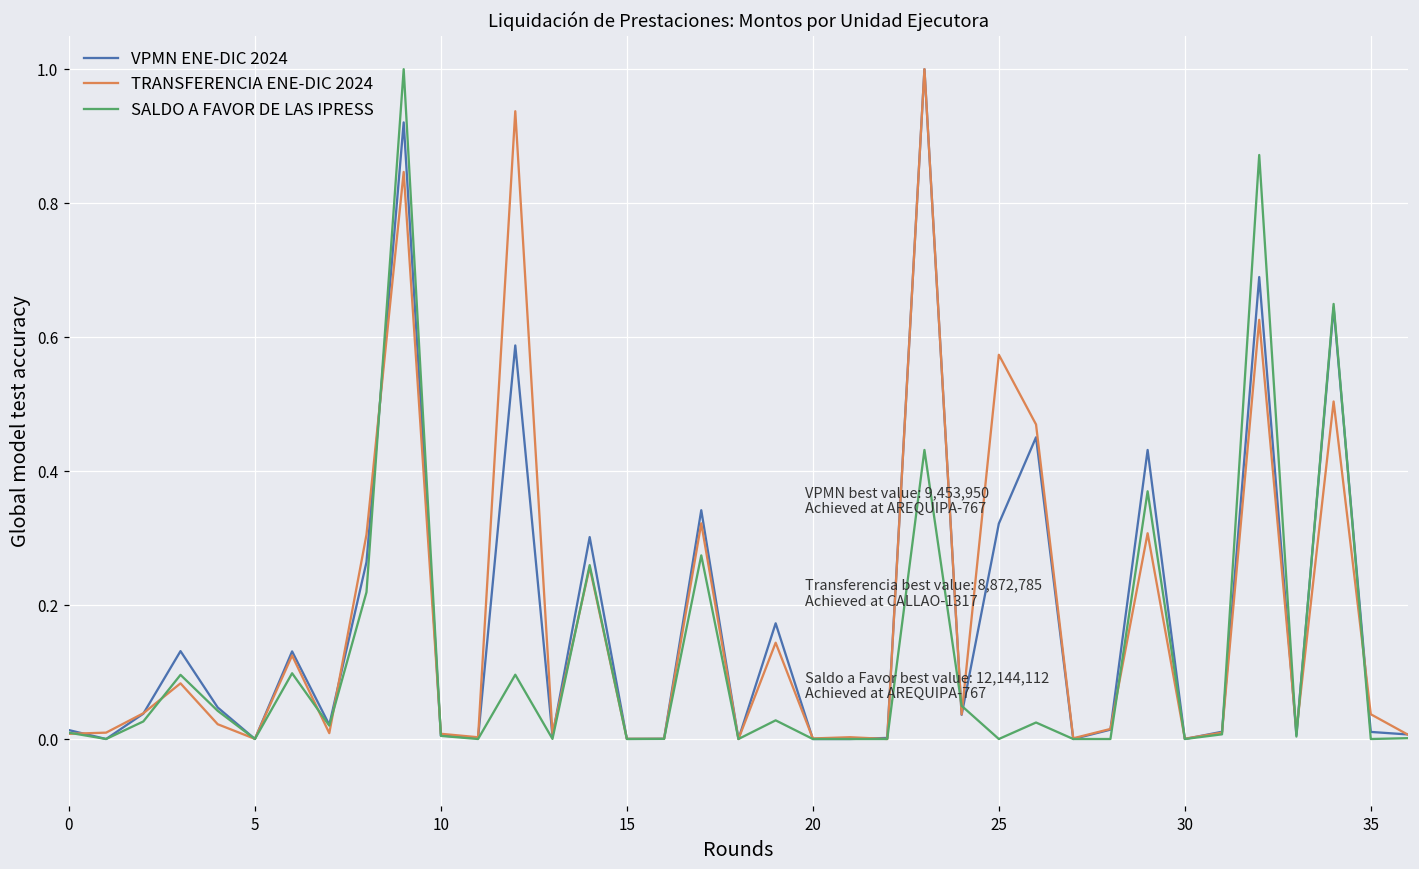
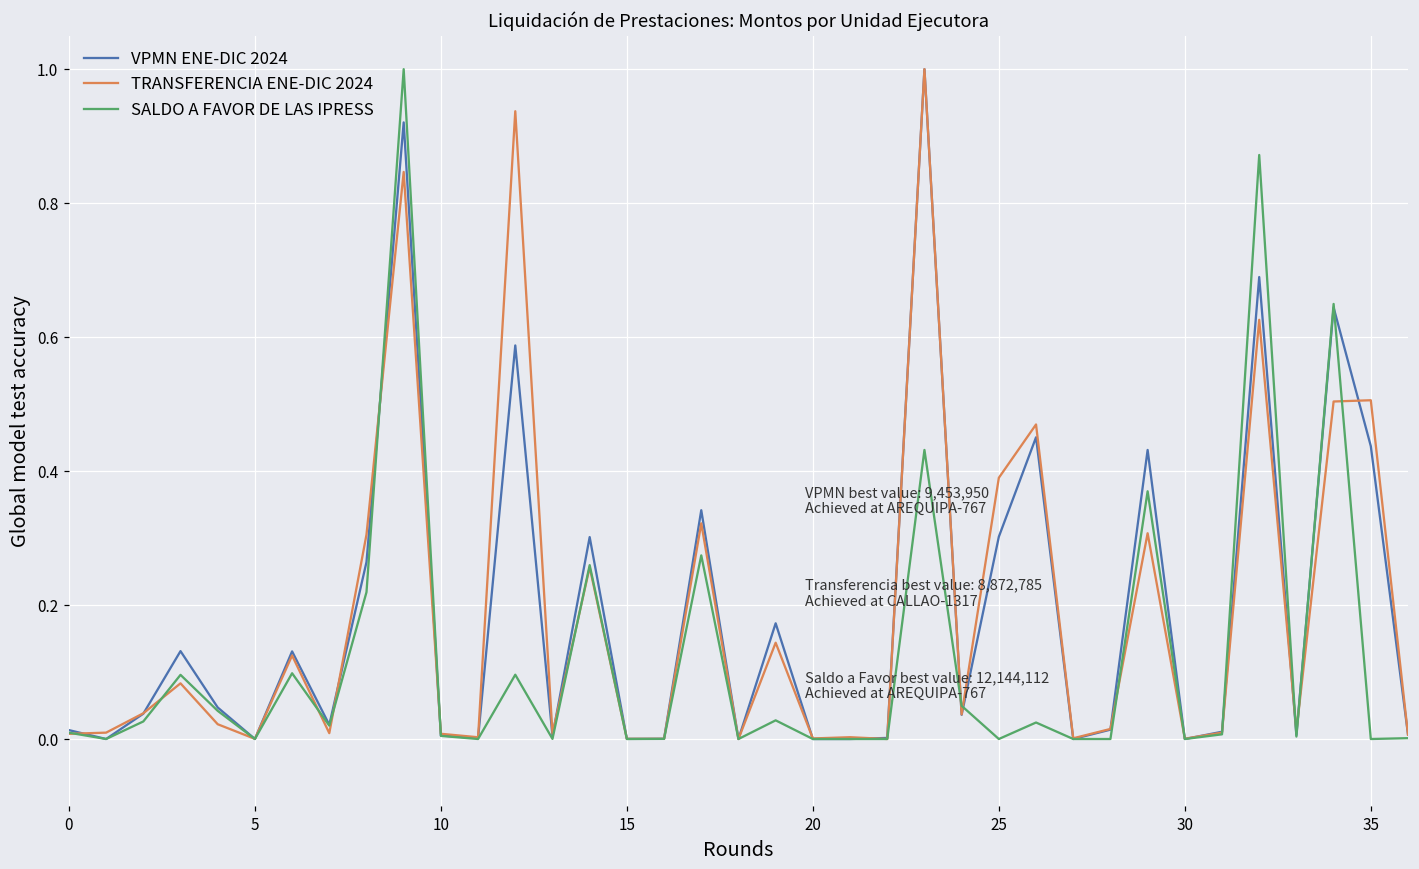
VPMN ENE-DIC 2024, 25: 0.32 -> 0.30
TRANSFERENCIA ENE-DIC 2024, 25: 0.57 -> 0.39
VPMN ENE-DIC 2024, 35: 0.01 -> 0.44
TRANSFERENCIA ENE-DIC 2024, 35: 0.04 -> 0.51
